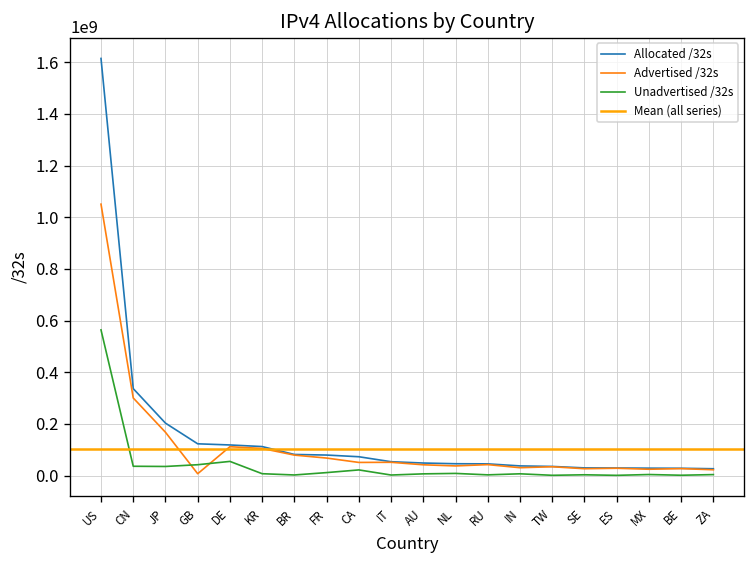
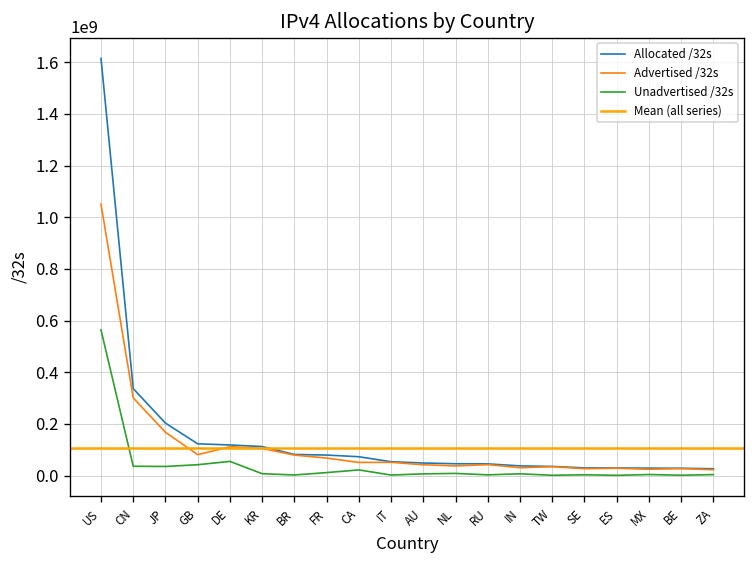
Advertised /32s, GB: 10000000 -> 80000000
